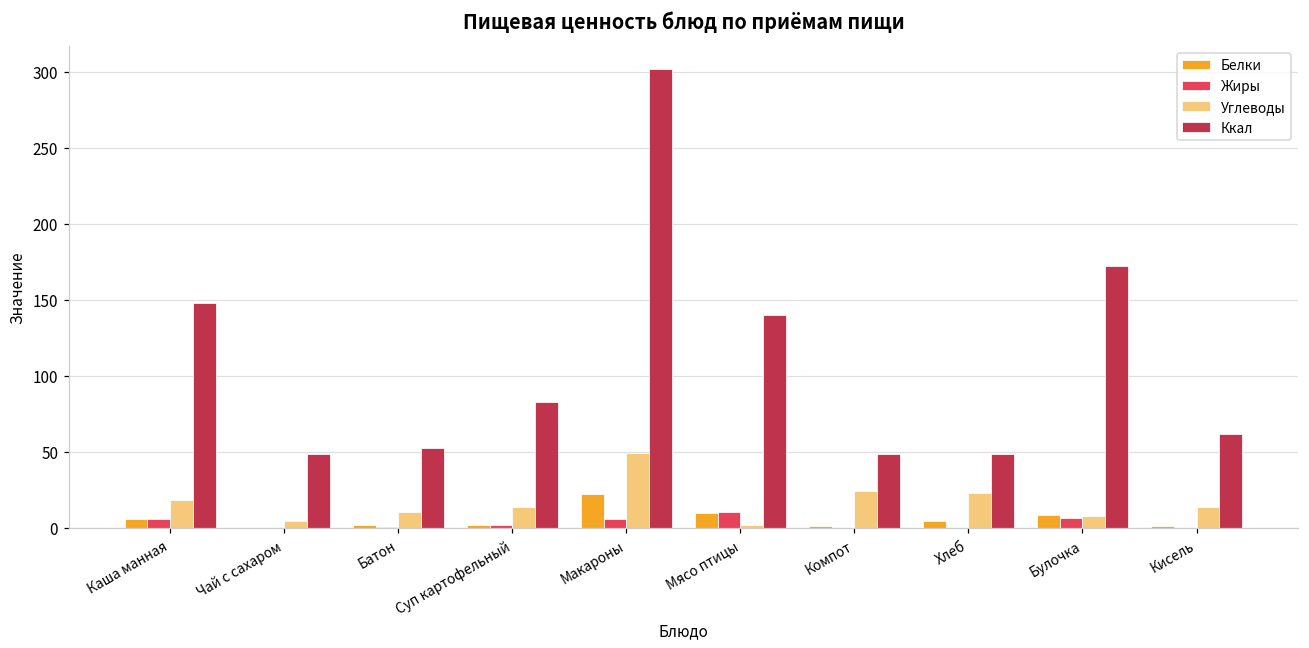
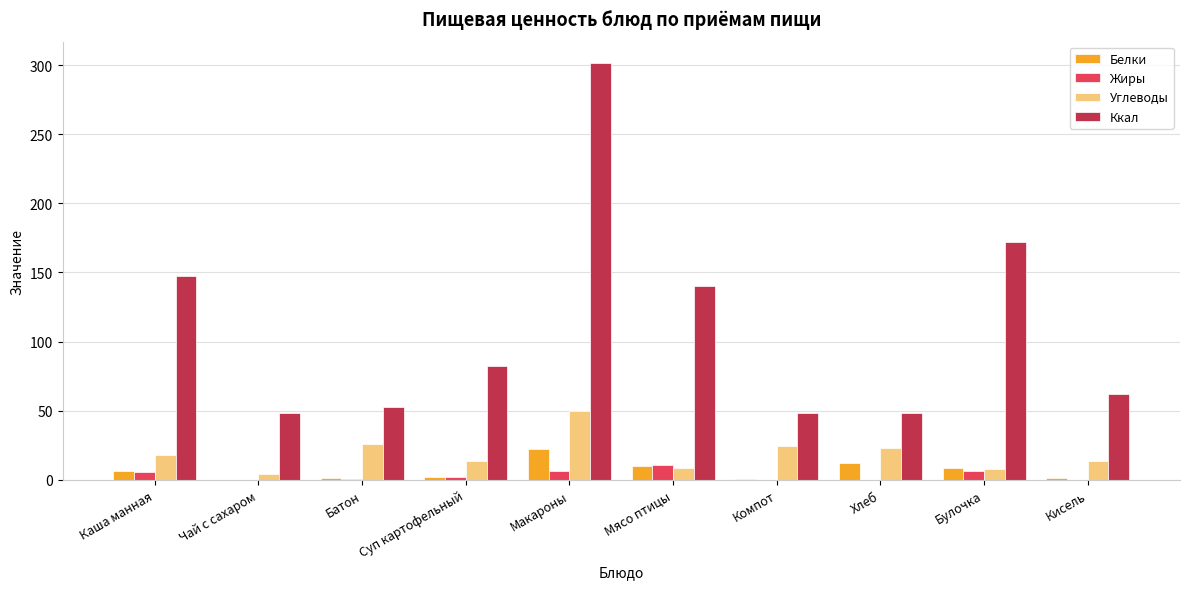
Углеводы, Батон: 10 -> 26
Углеводы, Мясо птицы: 2 -> 9
Белки, Хлеб: 5 -> 12
